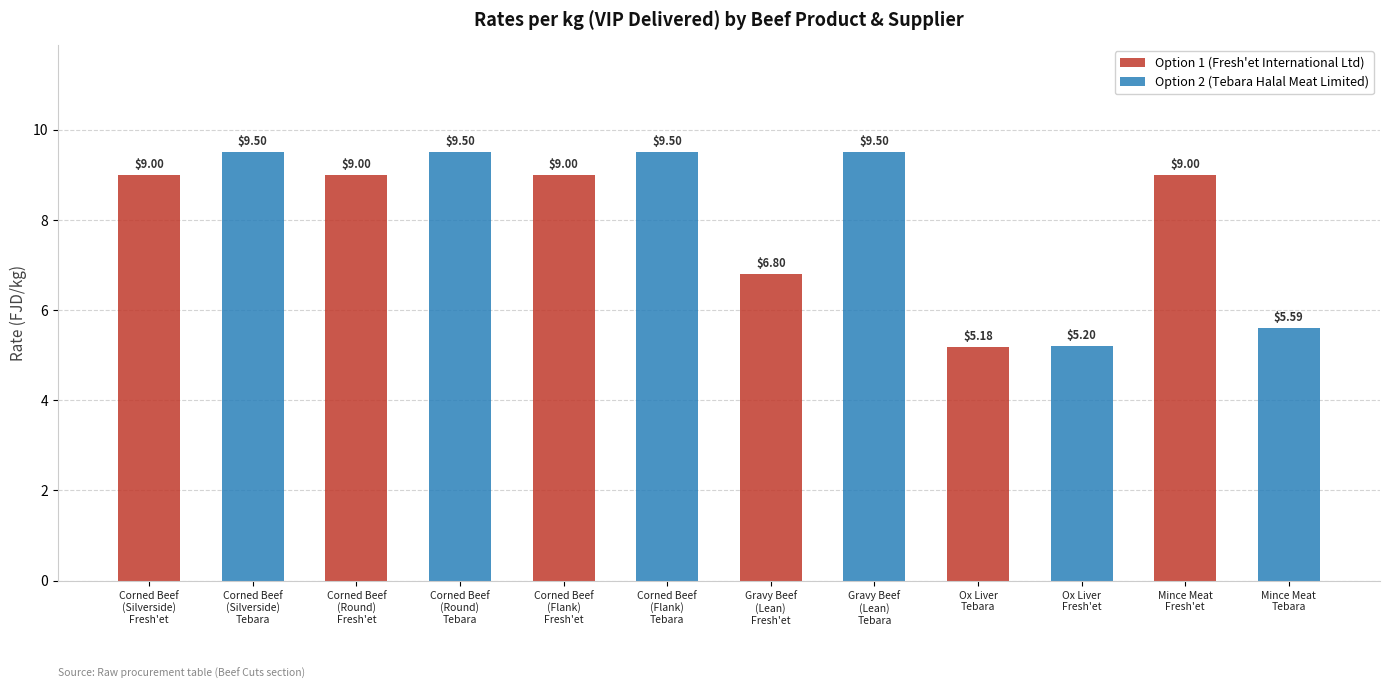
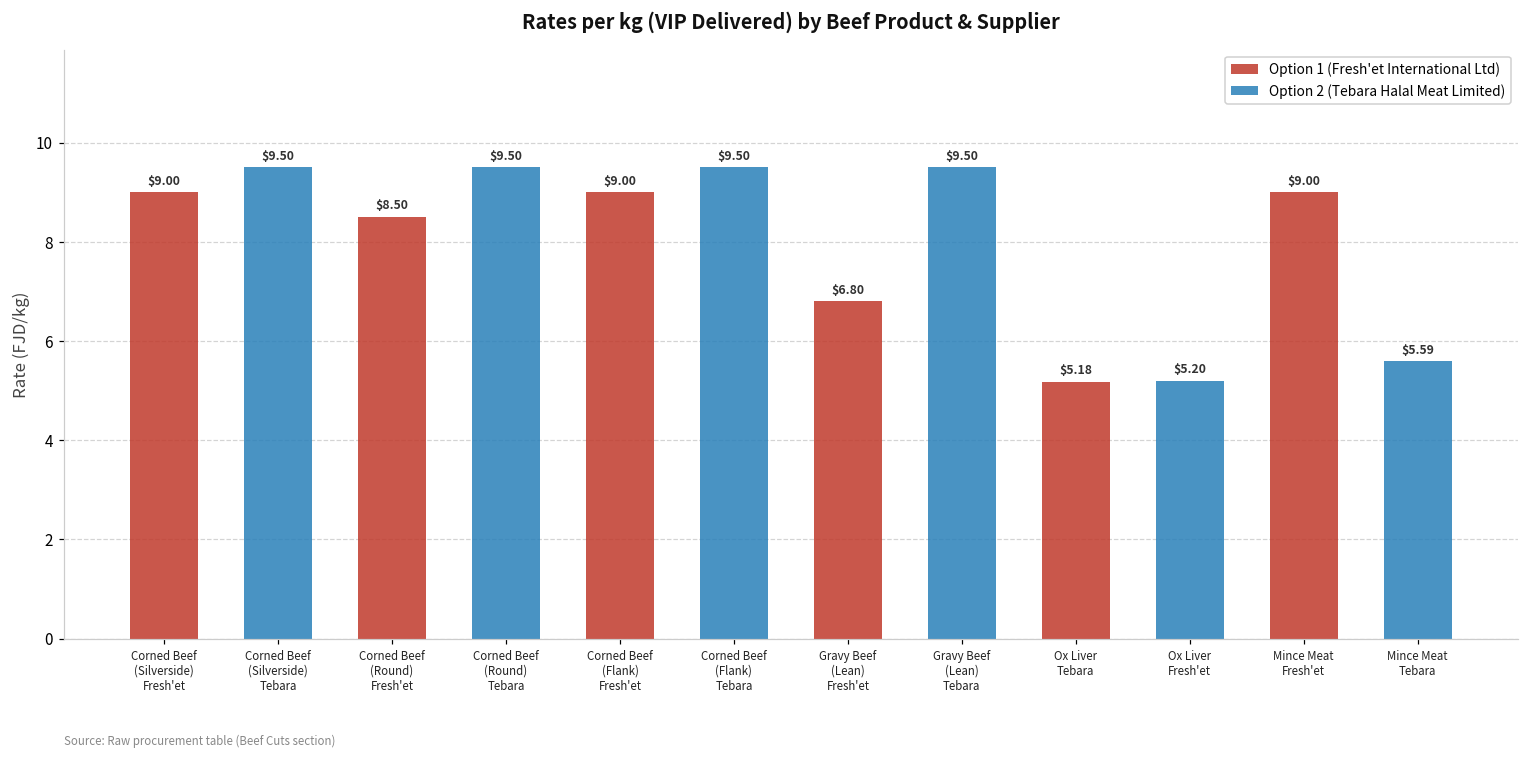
Option 1 (Fresh'et International Ltd), Corned Beef (Round) Fresh'et: $9.00 -> $8.50
